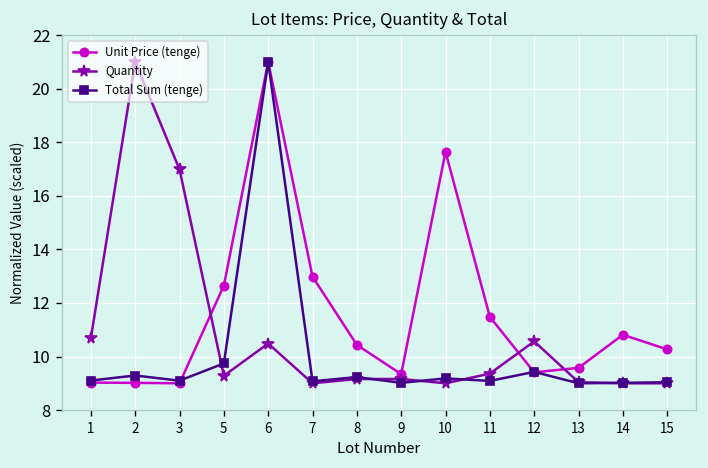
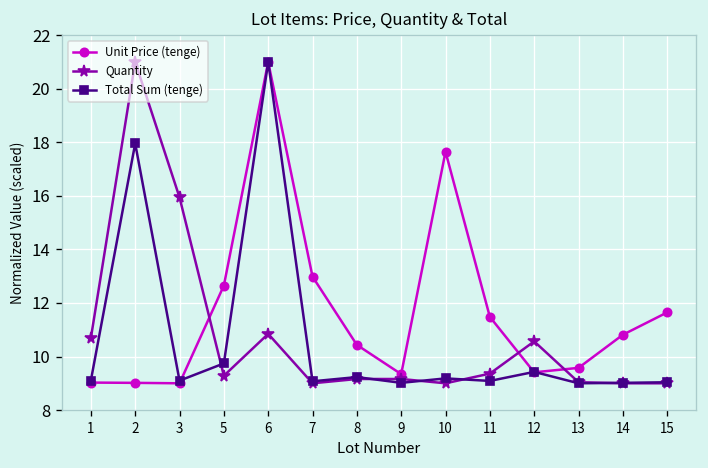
Total Sum (tenge), 2: 9.3 -> 18.0
Quantity, 3: 17.0 -> 15.9
Quantity, 6: 10.5 -> 10.8
Unit Price (tenge), 15: 10.3 -> 11.6
